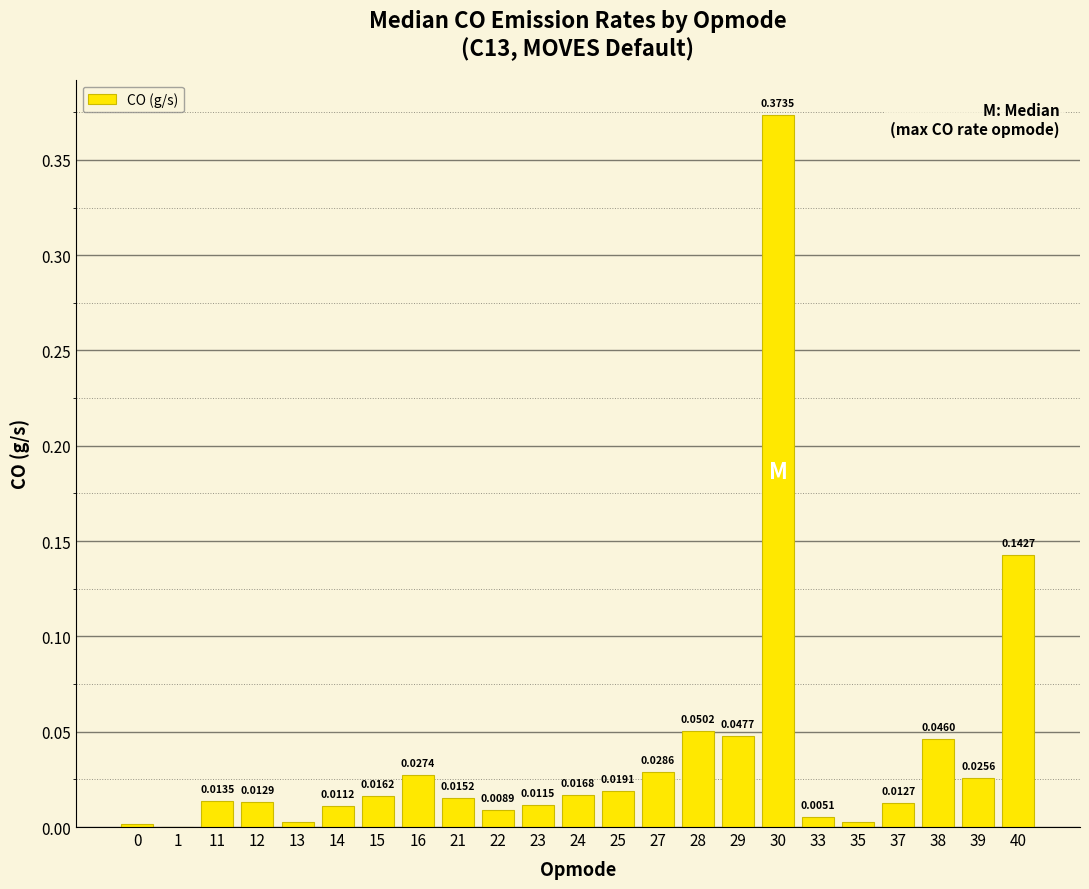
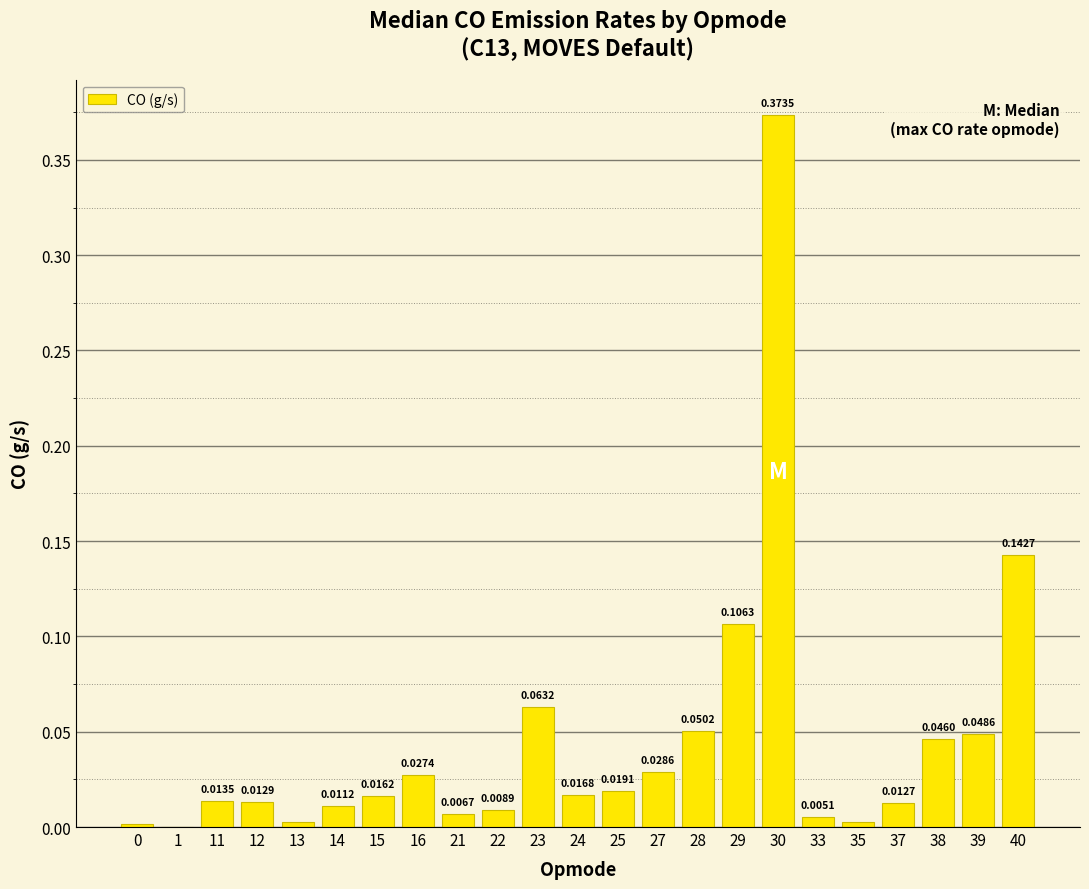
21: 0.0152 -> 0.0067
23: 0.0115 -> 0.0632
29: 0.0477 -> 0.1063
39: 0.0256 -> 0.0486
